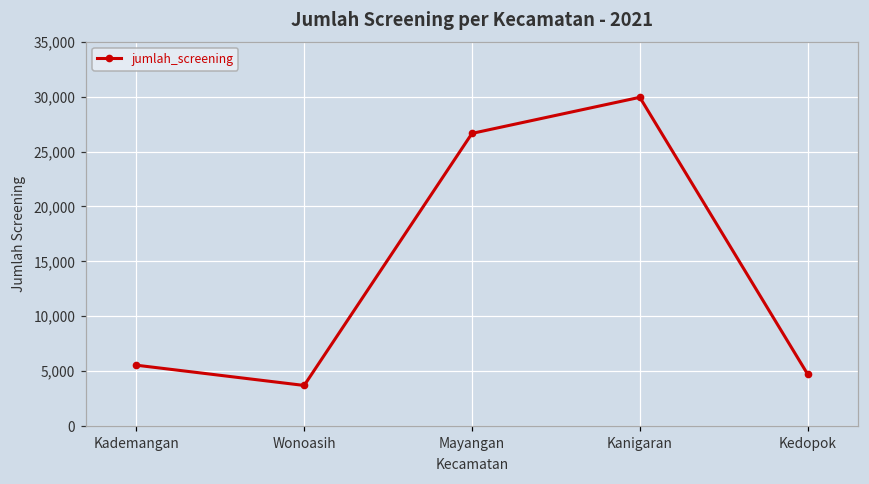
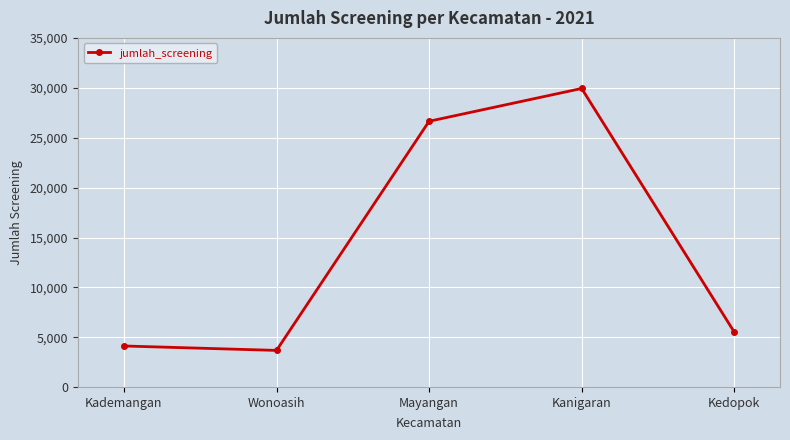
Kademangan: 6,000 -> 4,000
Kedopok: 5,000 -> 6,000
